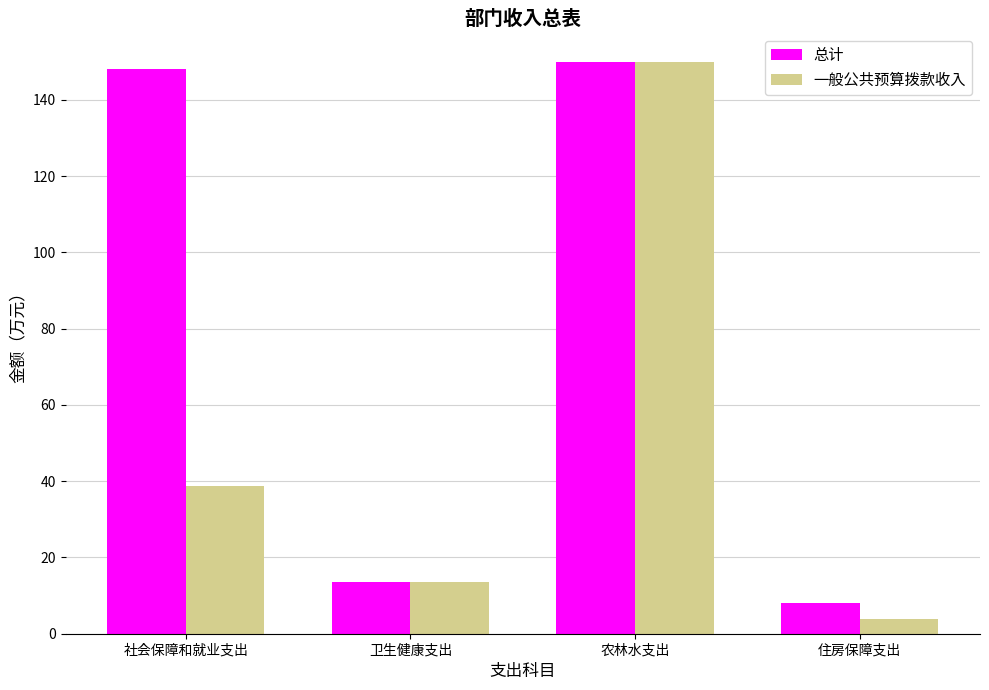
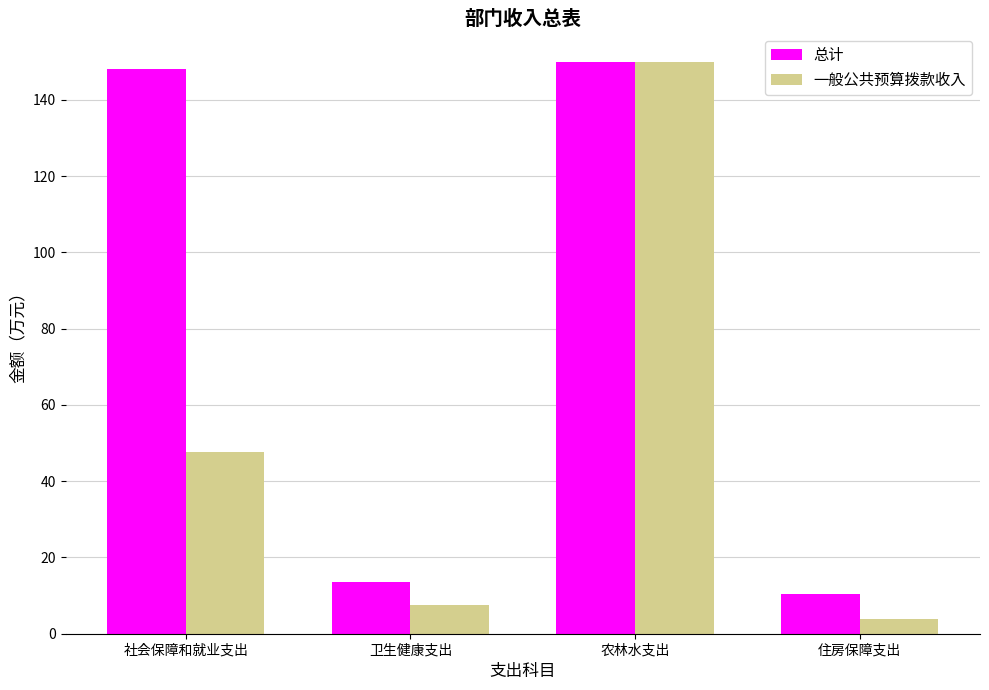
一般公共预算拨款收入, 社会保障和就业支出: 39 -> 48
一般公共预算拨款收入, 卫生健康支出: 14 -> 8
总计, 住房保障支出: 8 -> 10
